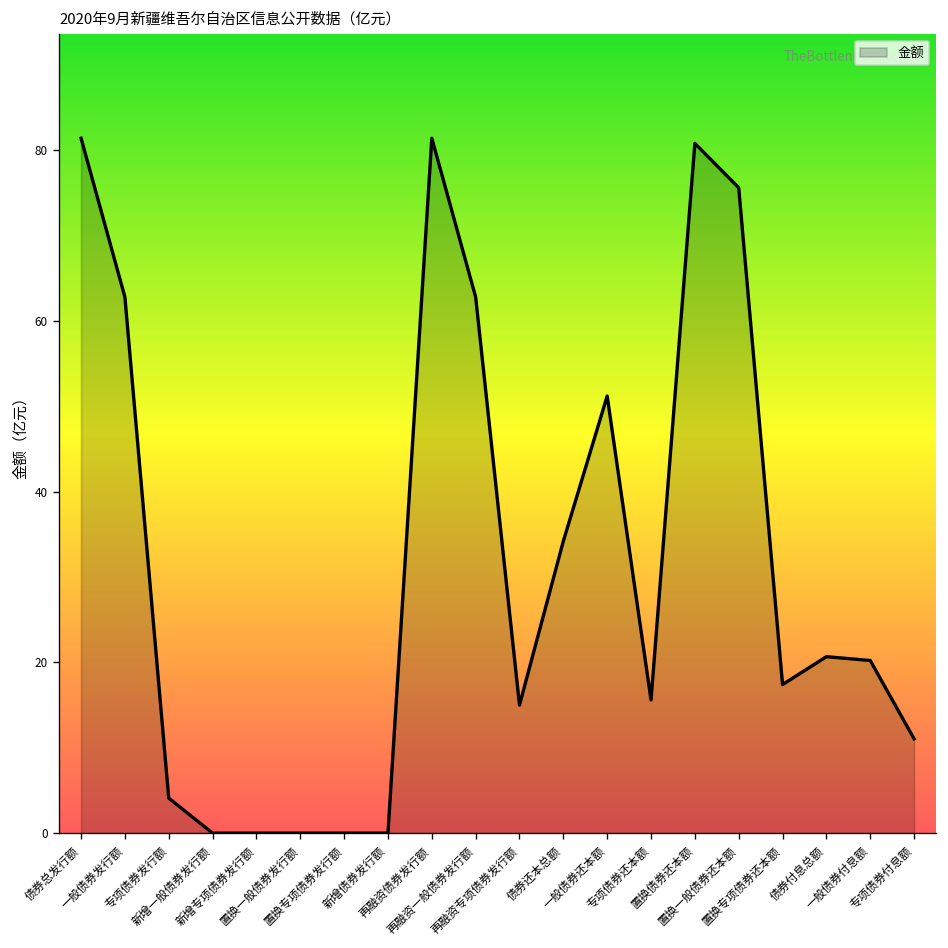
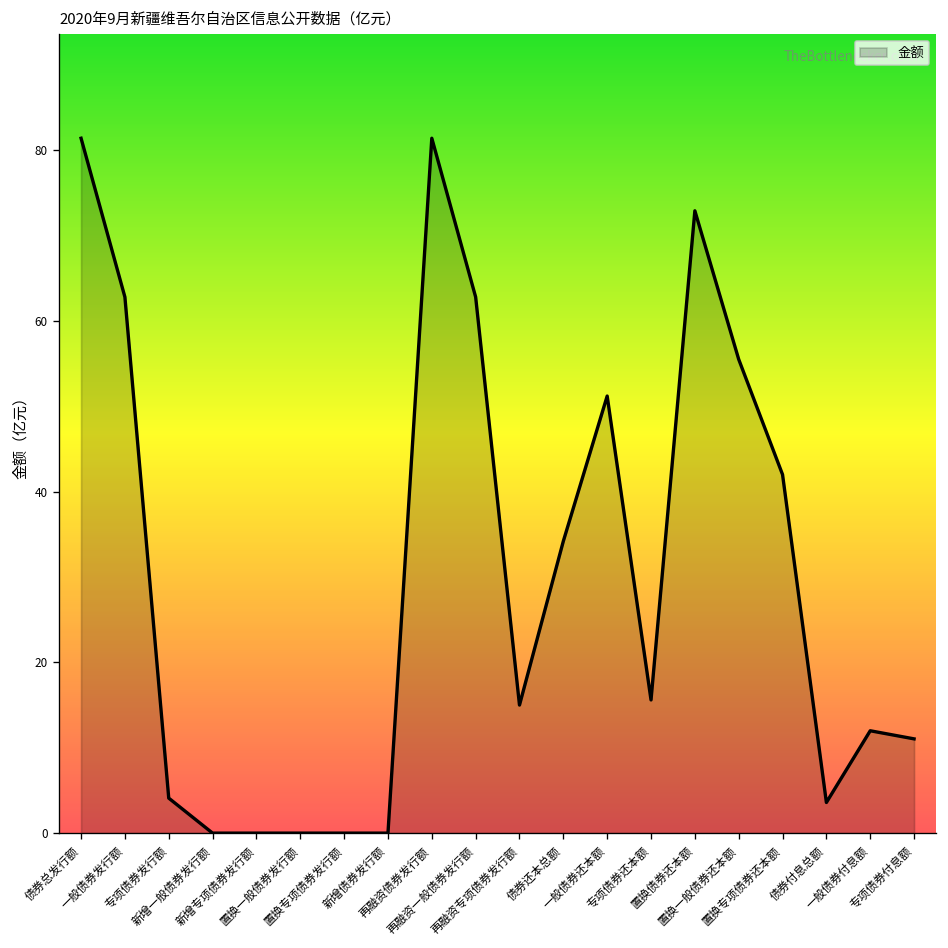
置换债券还本额: 81 -> 73
置换一般债券还本额: 76 -> 56
置换专项债券还本额: 17 -> 42
债券付息总额: 21 -> 4
一般债券付息额: 20 -> 12
